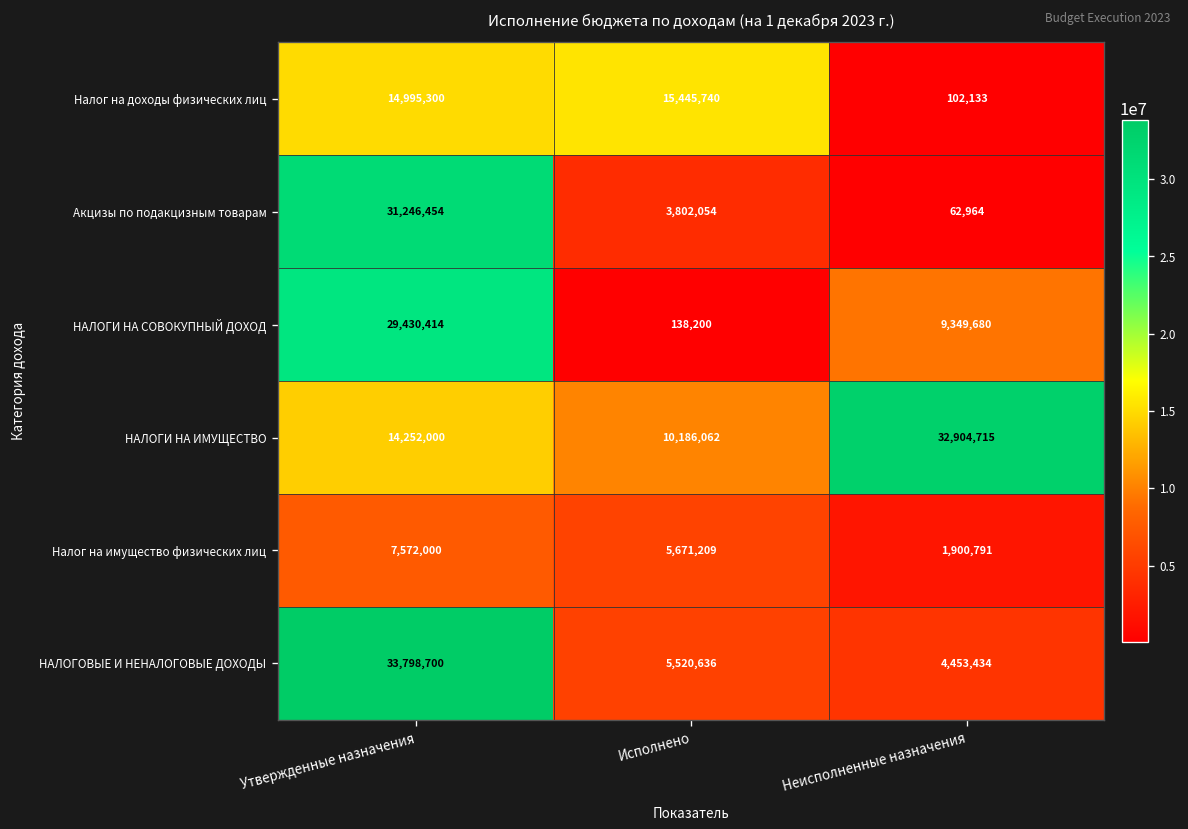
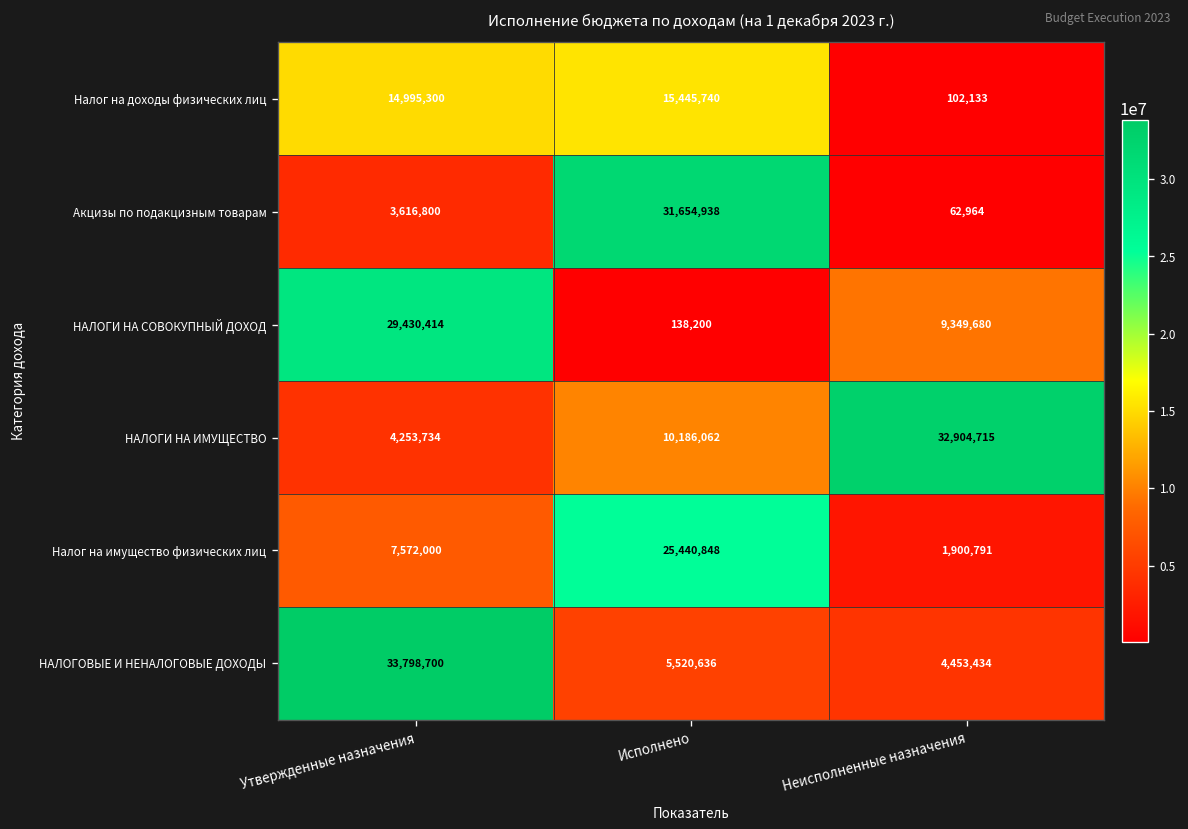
Акцизы по подакцизным товарам, Утвержденные назначения: 31,246,454 -> 3,616,800
Акцизы по подакцизным товарам, Исполнено: 3,802,054 -> 31,654,938
НАЛОГИ НА ИМУЩЕСТВО, Утвержденные назначения: 14,252,000 -> 4,253,734
Налог на имущество физических лиц, Исполнено: 5,671,209 -> 25,440,848
